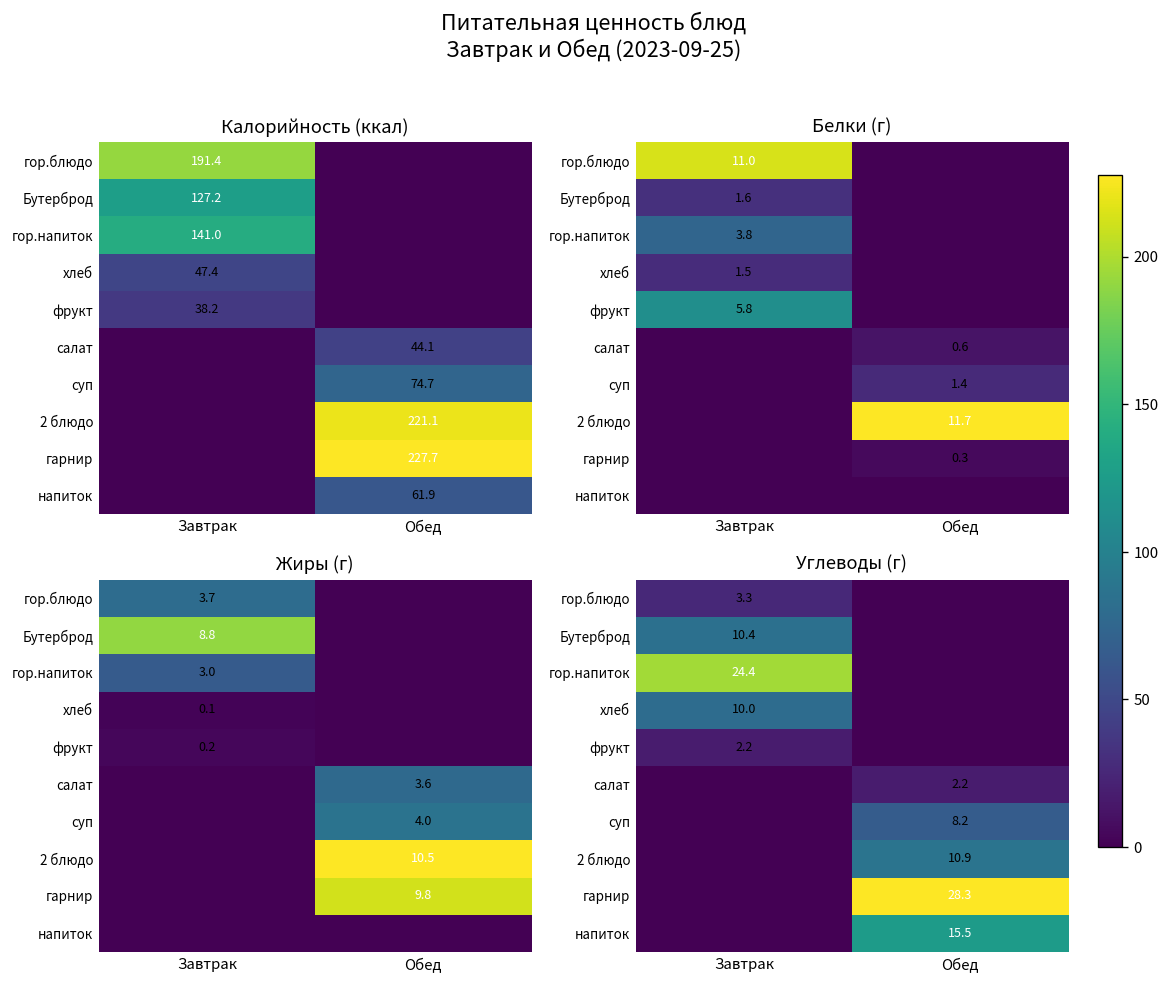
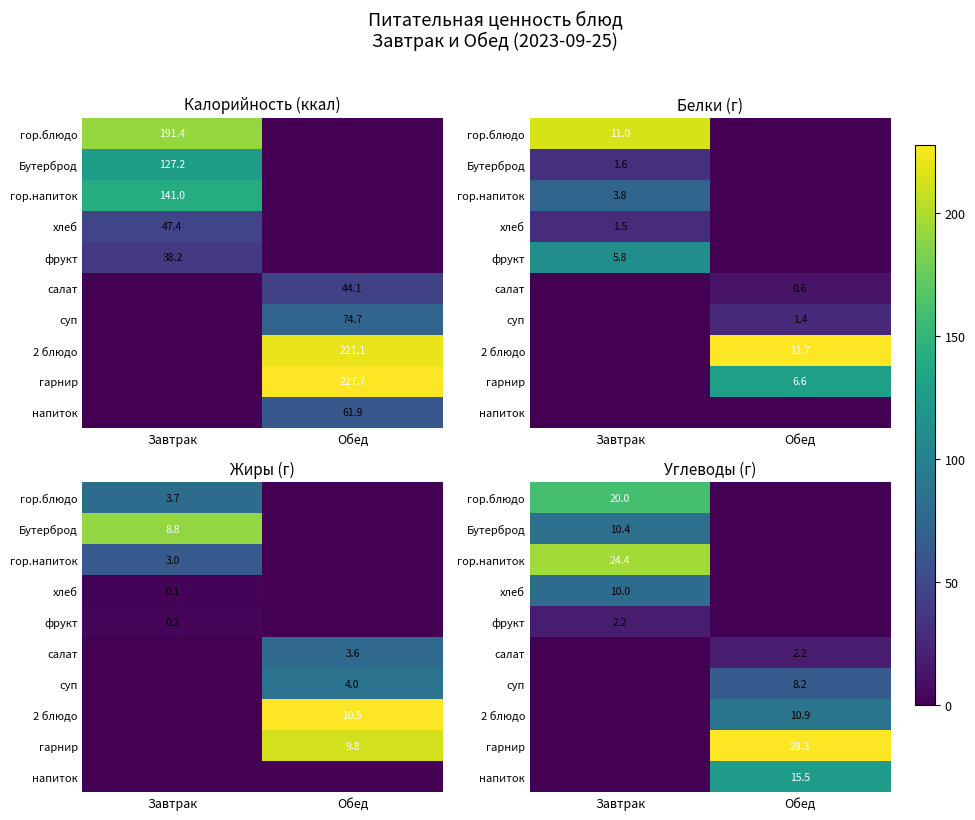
Белки (г), гарнир, Обед: 0.3 -> 6.6
Углеводы (г), гор.блюдо, Завтрак: 3.3 -> 20.0
